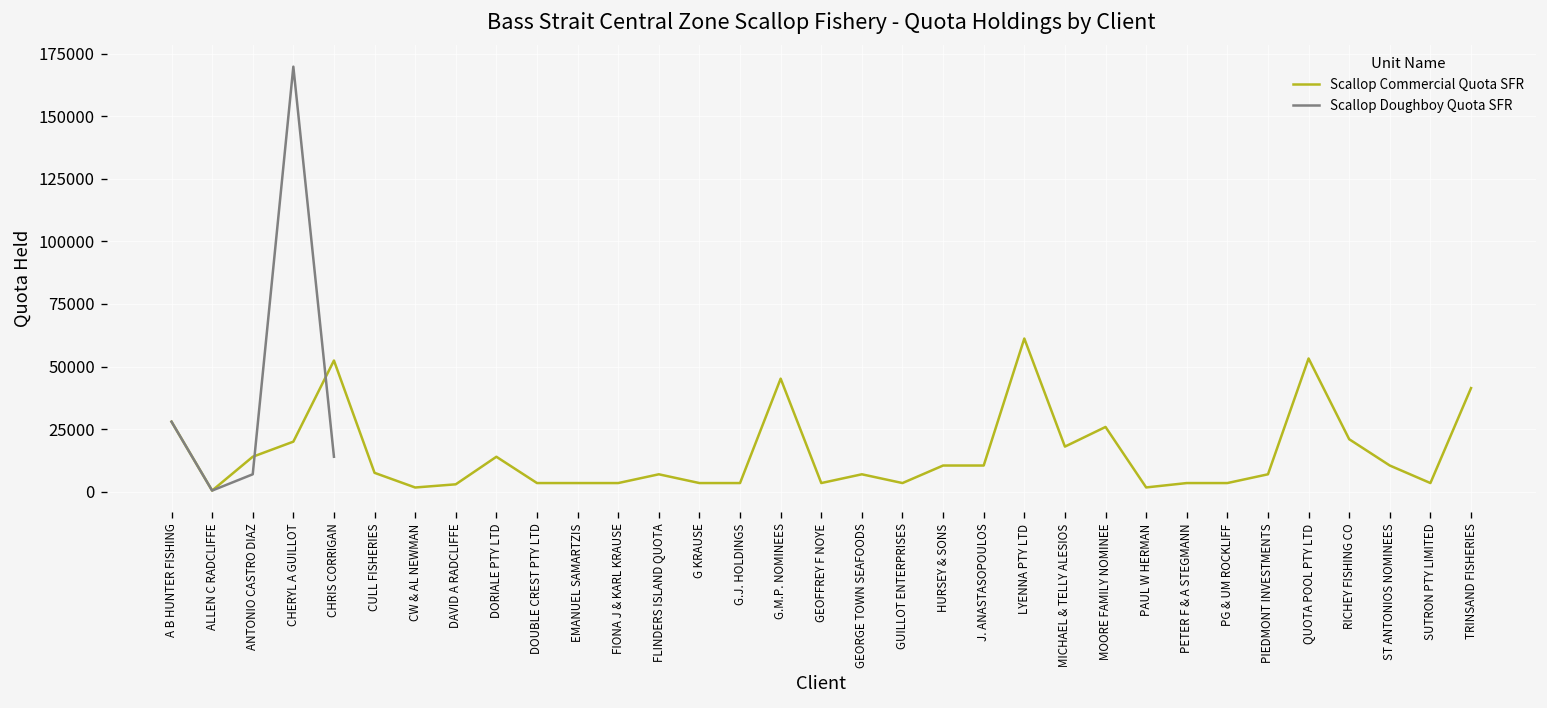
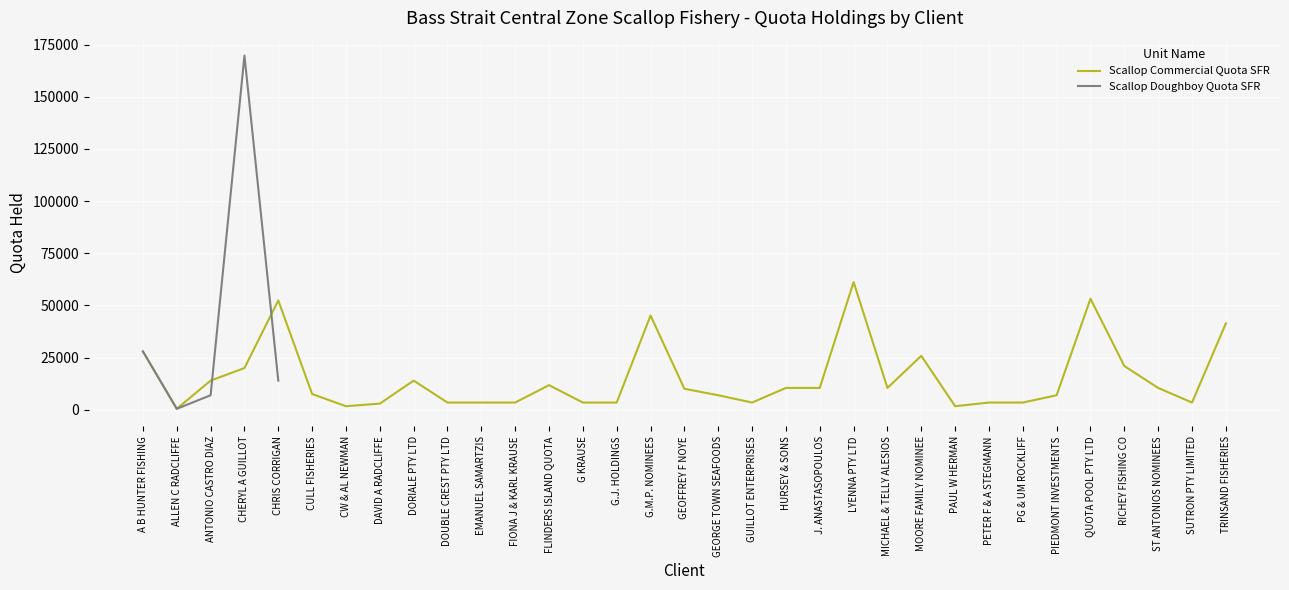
Scallop Commercial Quota SFR, FLINDERS ISLAND QUOTA: 7000 -> 12000
Scallop Commercial Quota SFR, GEOFFREY F NOYE: 4000 -> 10000
Scallop Commercial Quota SFR, MICHAEL & TELLY ALESIOS: 18000 -> 11000
